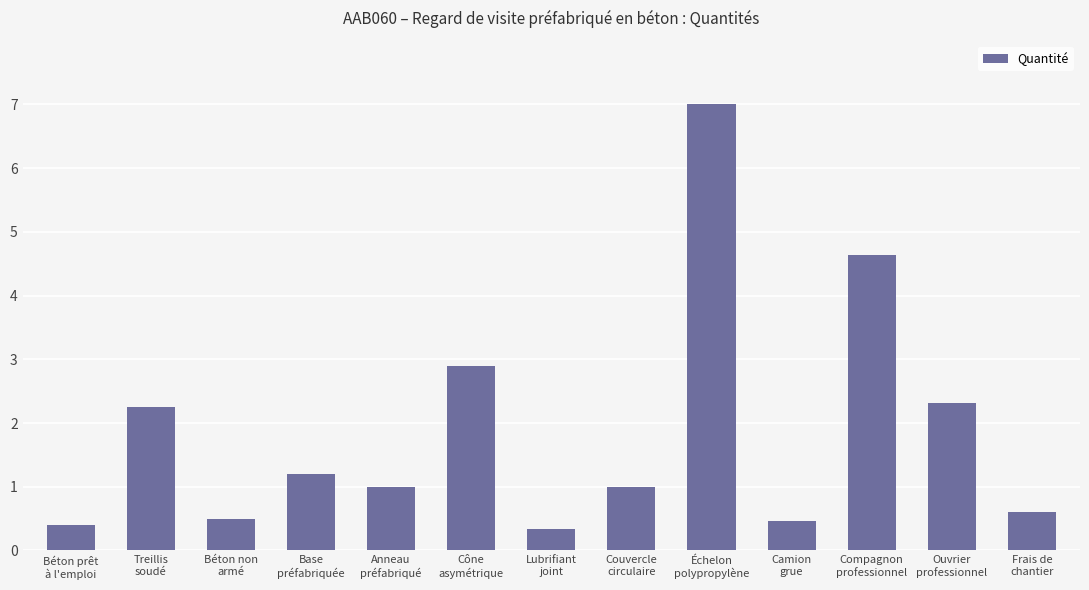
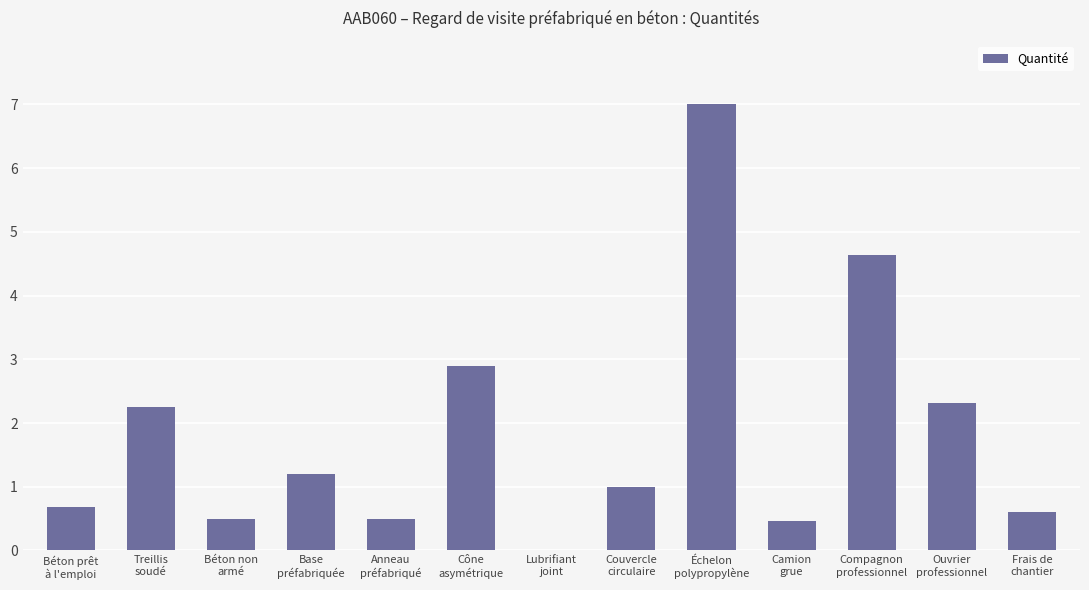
Béton prêt à l'emploi: 0.4 -> 0.7
Anneau préfabriqué: 1.0 -> 0.5
Lubrifiant joint: 0.3 -> 0.0
